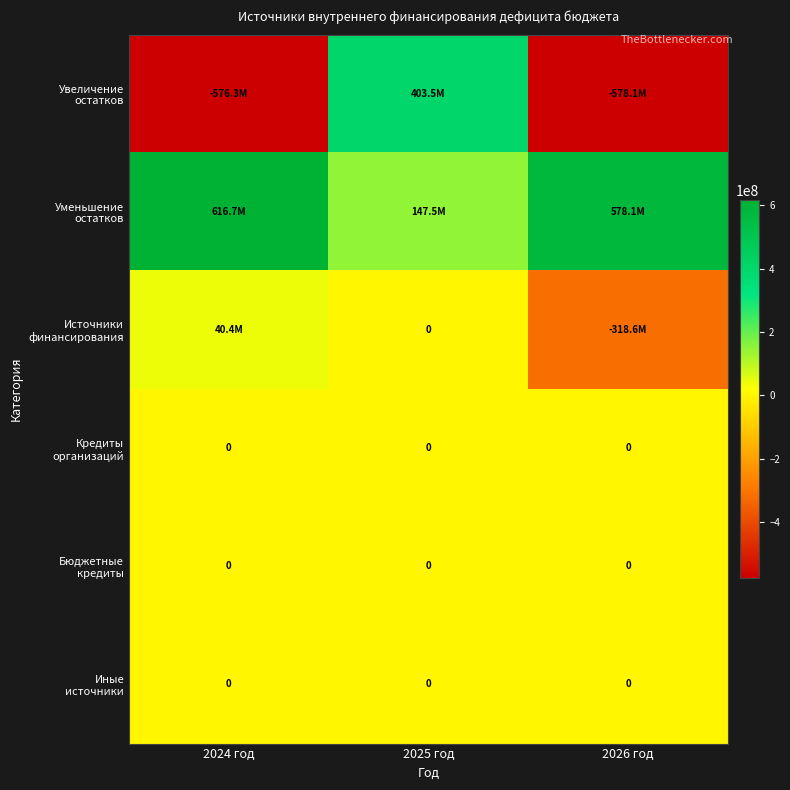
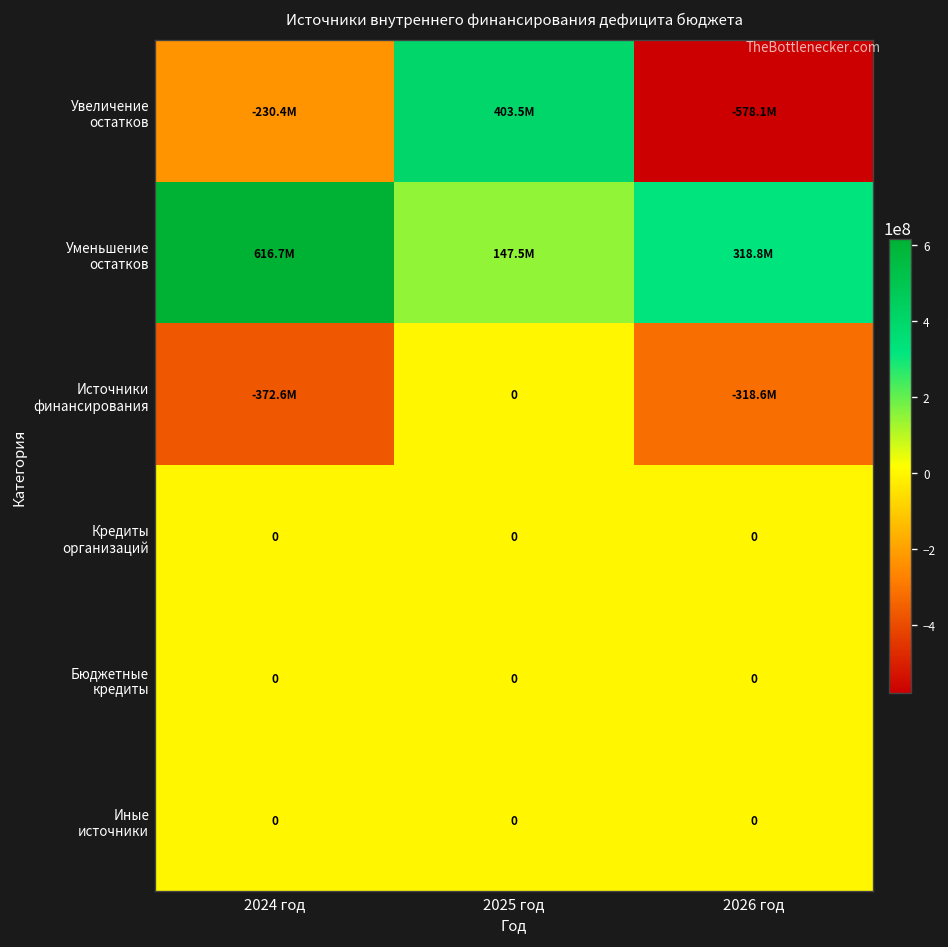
Увеличение остатков, 2024 год: -576.3M -> -230.4M
Уменьшение остатков, 2026 год: 578.1M -> 318.8M
Источники финансирования, 2024 год: 40.4M -> -372.6M
